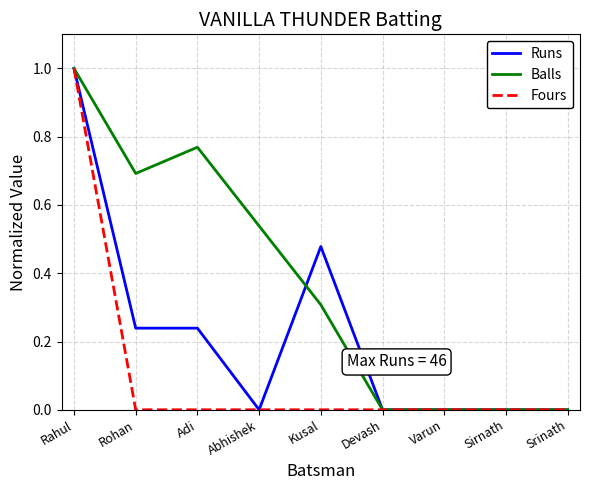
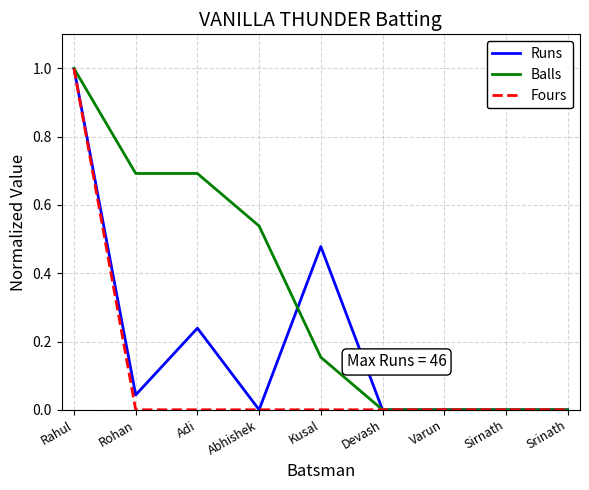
Runs, Rohan: 0.24 -> 0.04
Balls, Adi: 0.77 -> 0.69
Balls, Kusal: 0.31 -> 0.15
